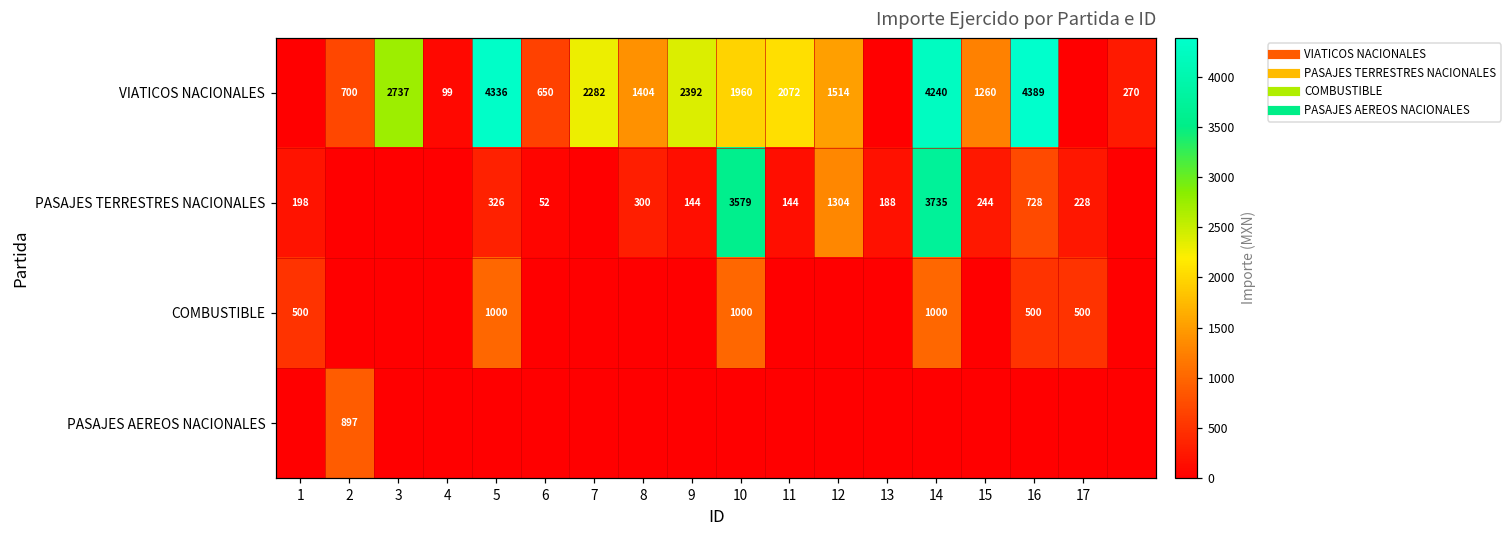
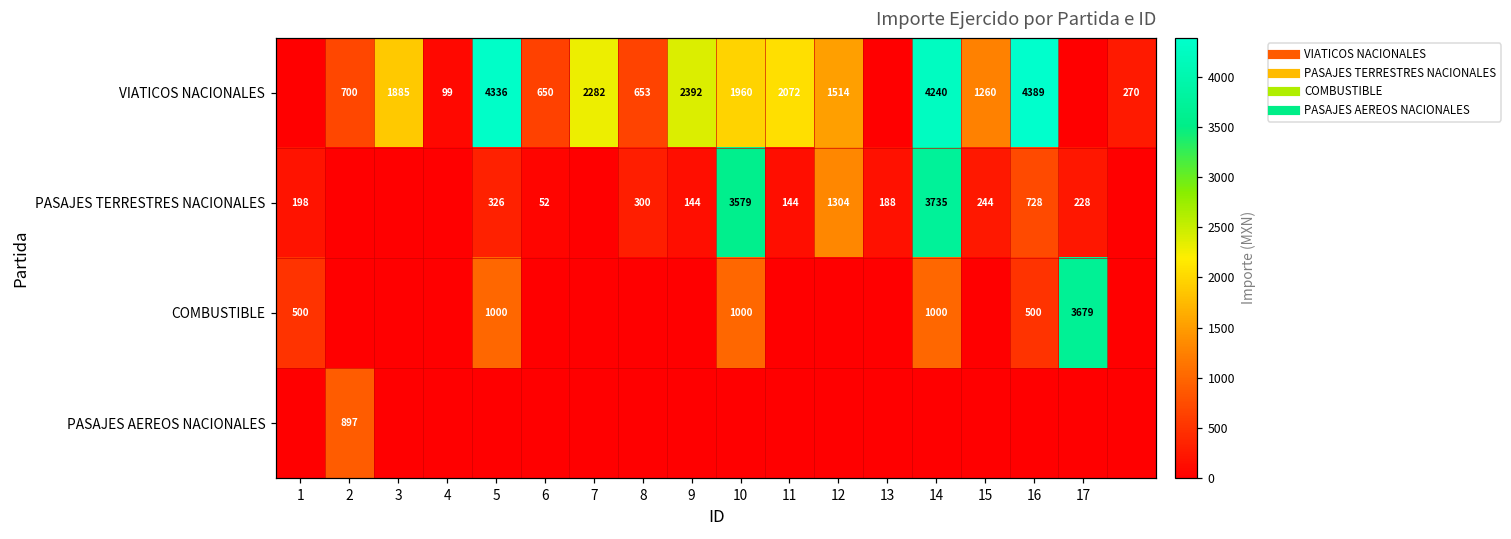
VIATICOS NACIONALES, 3: 2737 -> 1885
VIATICOS NACIONALES, 8: 1404 -> 653
COMBUSTIBLE, 17: 500 -> 3679
